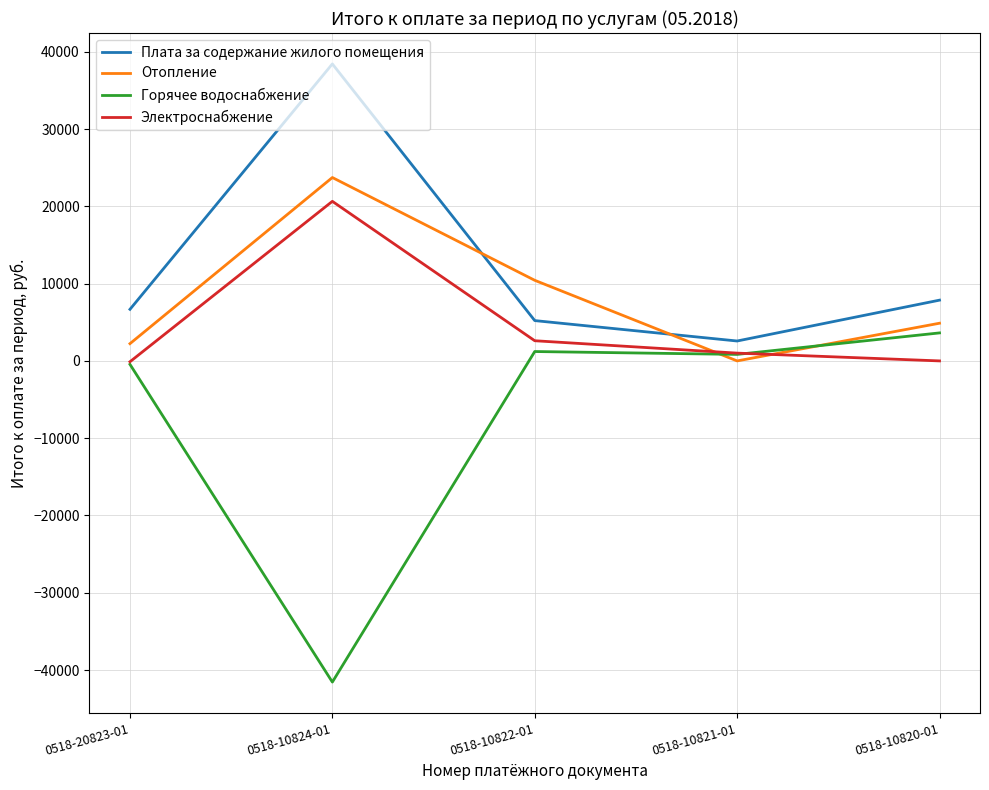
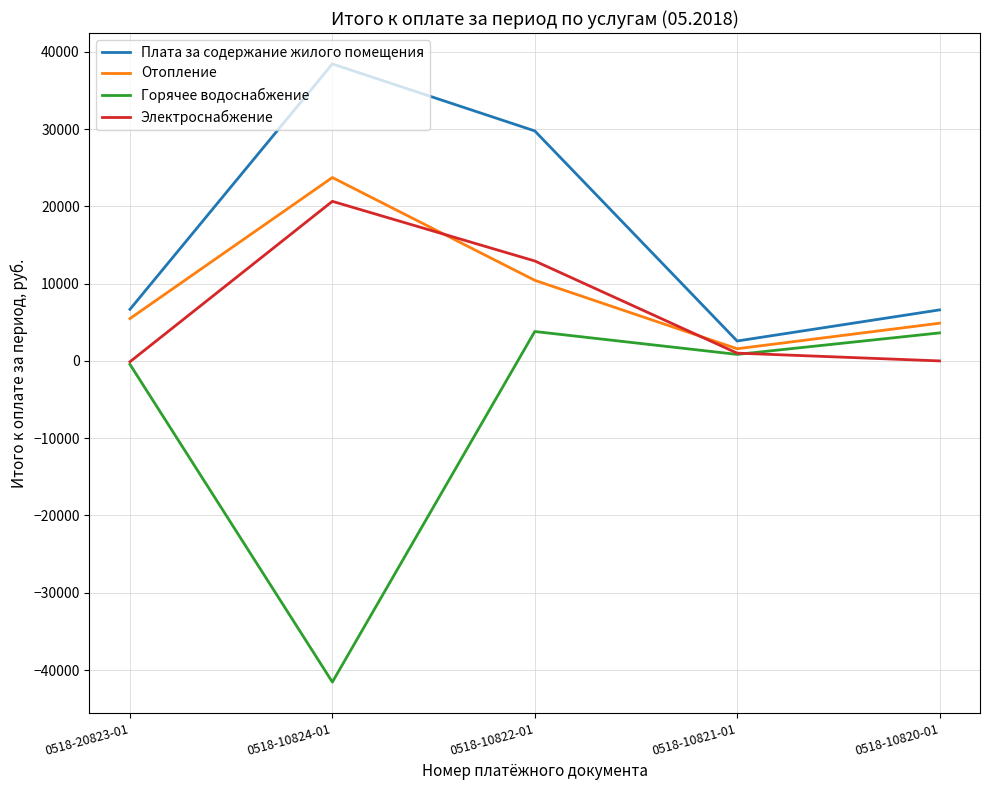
Отопление, 0518-20823-01: 2000 -> 5000
Плата за содержание жилого помещения, 0518-10822-01: 5000 -> 30000
Горячее водоснабжение, 0518-10822-01: 1000 -> 4000
Электроснабжение, 0518-10822-01: 3000 -> 13000
Отопление, 0518-10821-01: 0 -> 2000
Плата за содержание жилого помещения, 0518-10820-01: 8000 -> 7000
